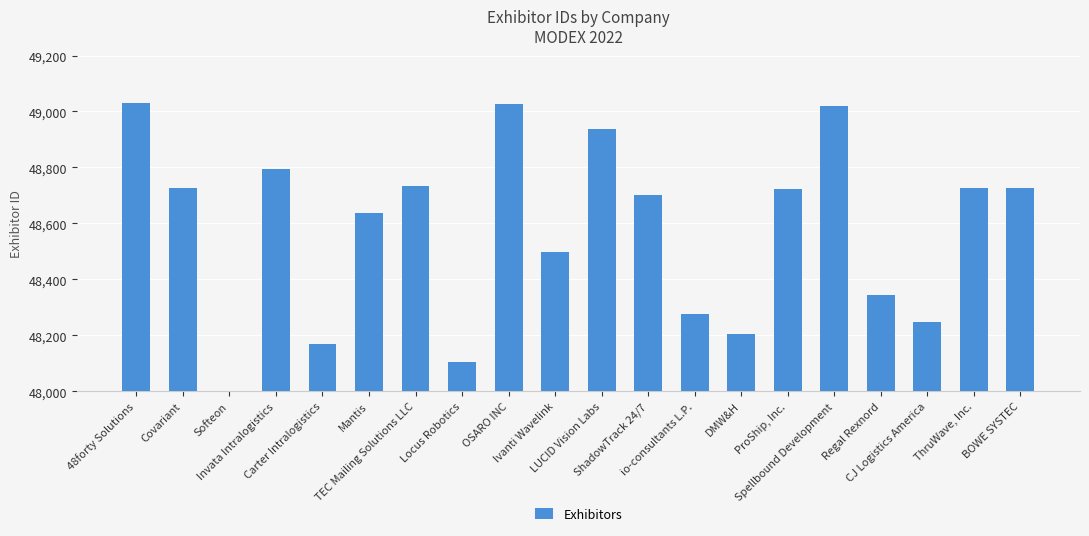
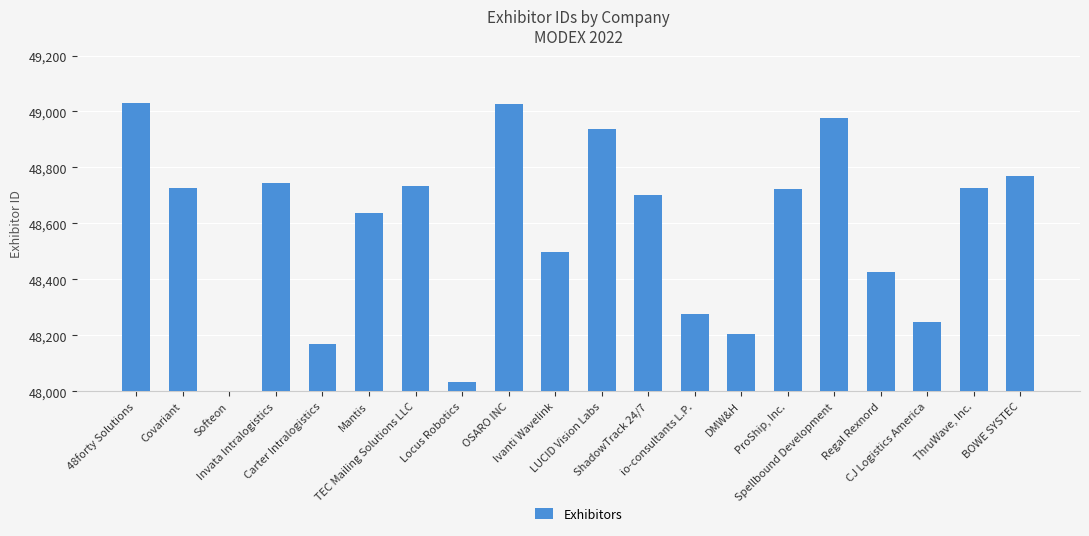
Invata Intralogistics: 48,800 -> 48,750
Locus Robotics: 48,110 -> 48,030
Spellbound Development: 49,020 -> 48,980
Regal Rexnord: 48,340 -> 48,430
BOWE SYSTEC: 48,730 -> 48,770
